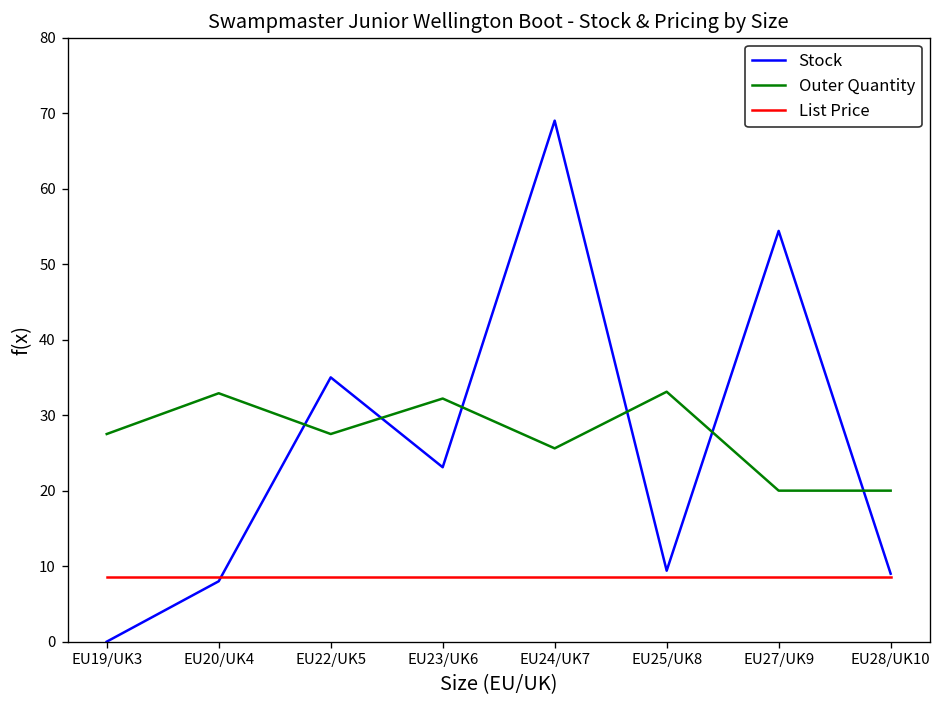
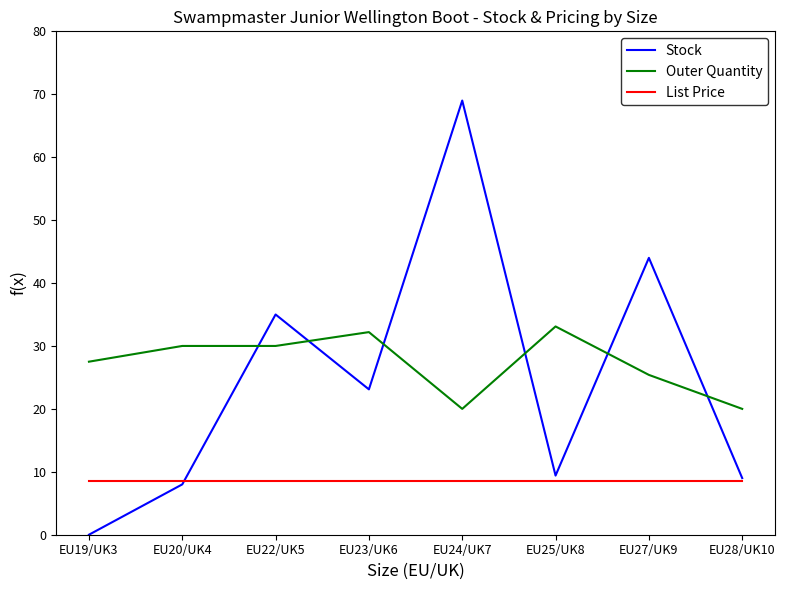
Outer Quantity, EU20/UK4: 33 -> 30
Outer Quantity, EU22/UK5: 28 -> 30
Outer Quantity, EU24/UK7: 26 -> 20
Stock, EU27/UK9: 54 -> 44
Outer Quantity, EU27/UK9: 20 -> 25
